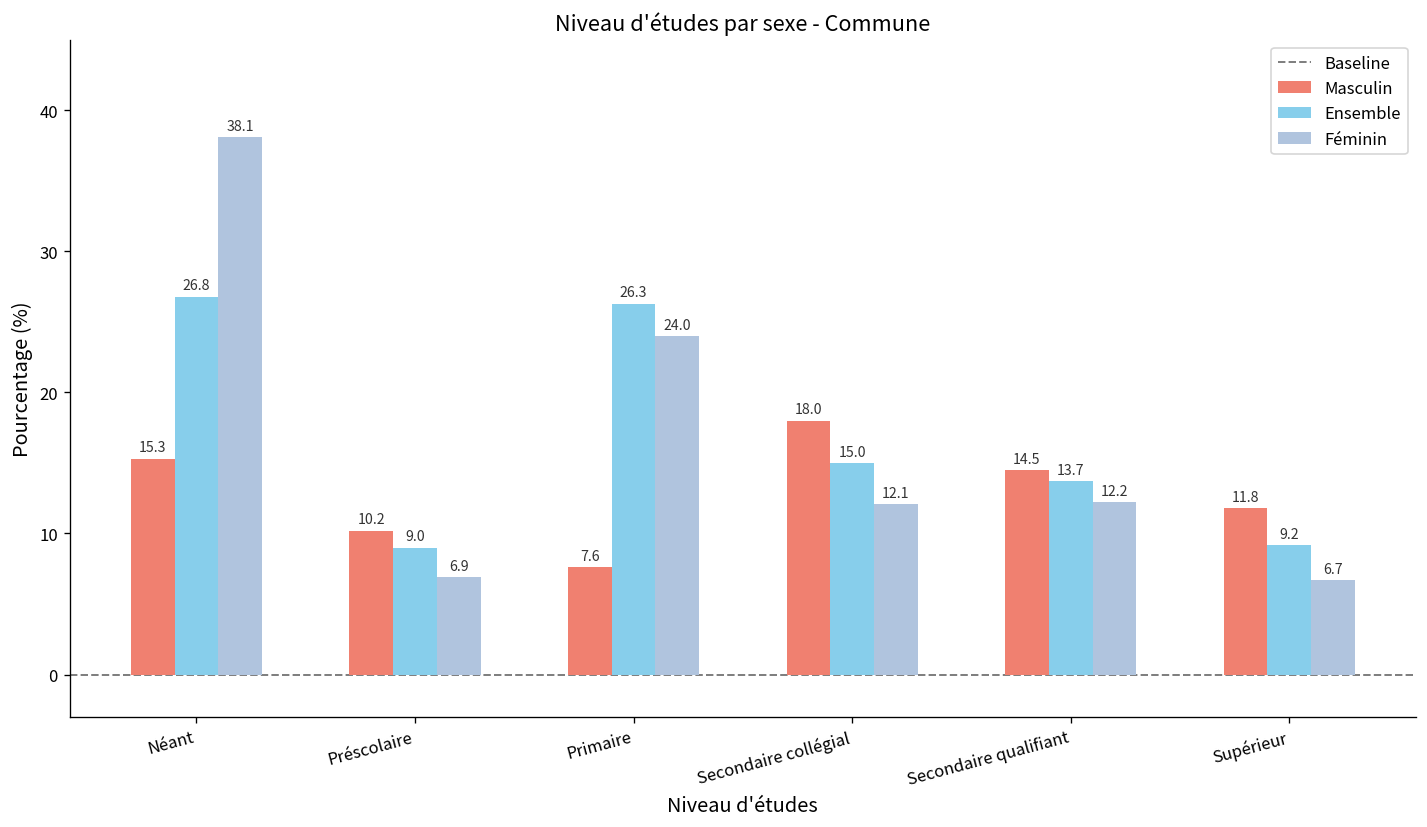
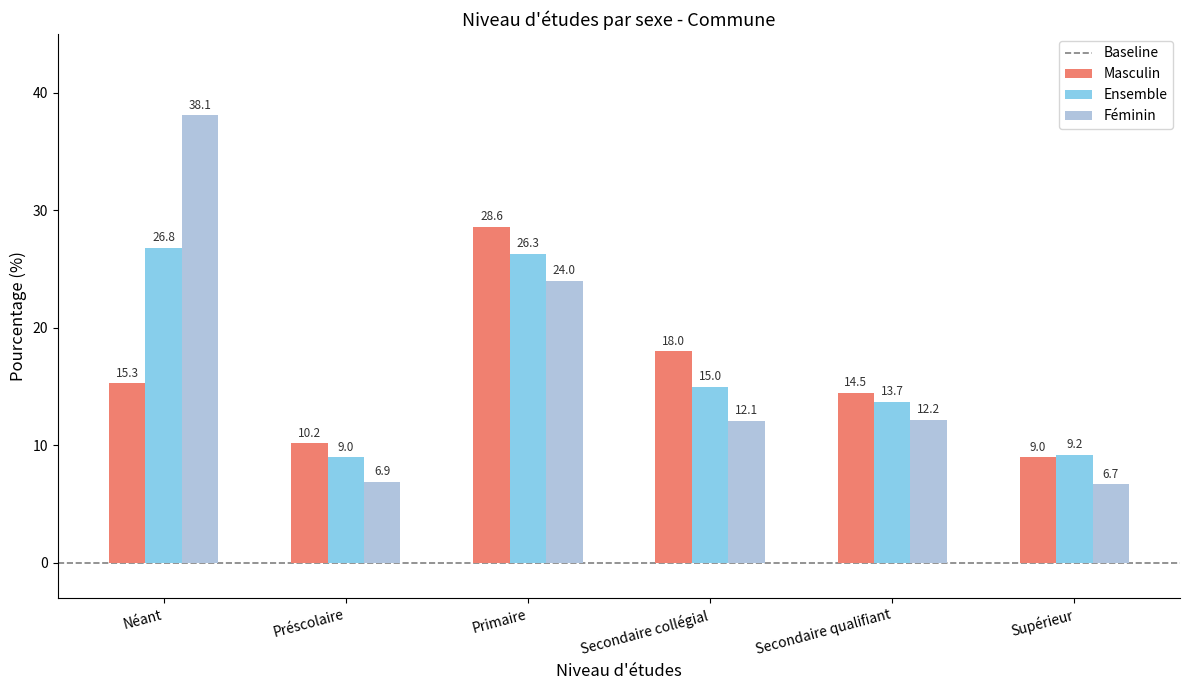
Masculin, Primaire: 7.6 -> 28.6
Masculin, Supérieur: 11.8 -> 9.0
